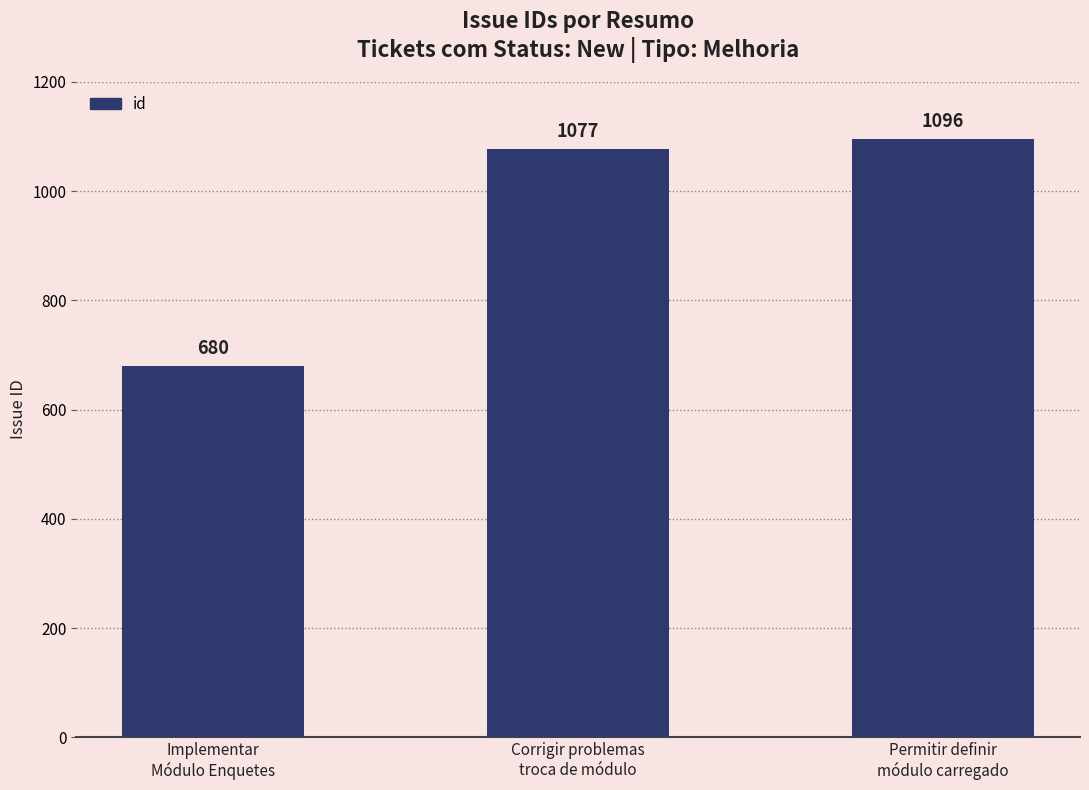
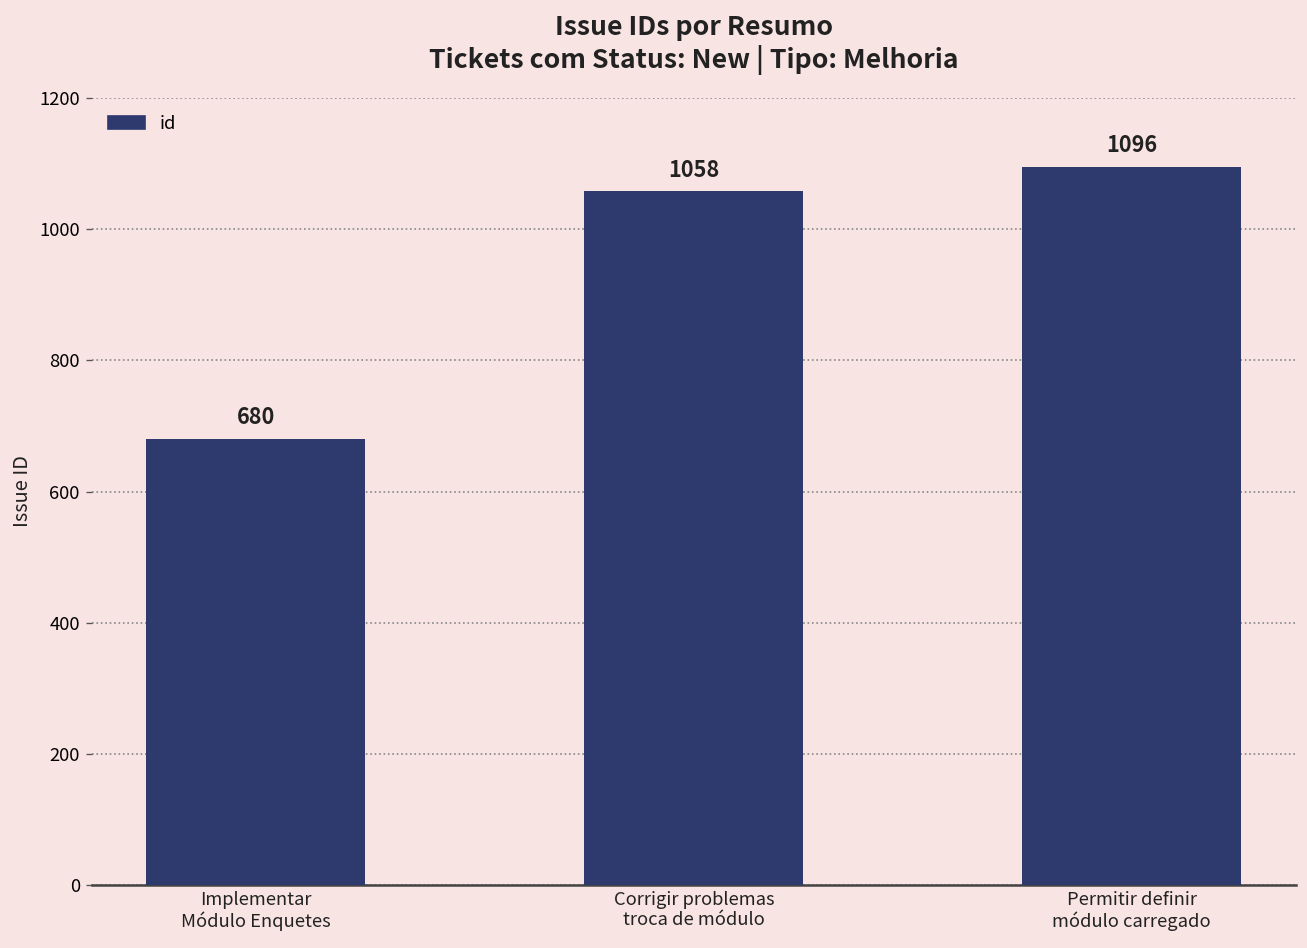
Corrigir problemas troca de módulo: 1077 -> 1058
